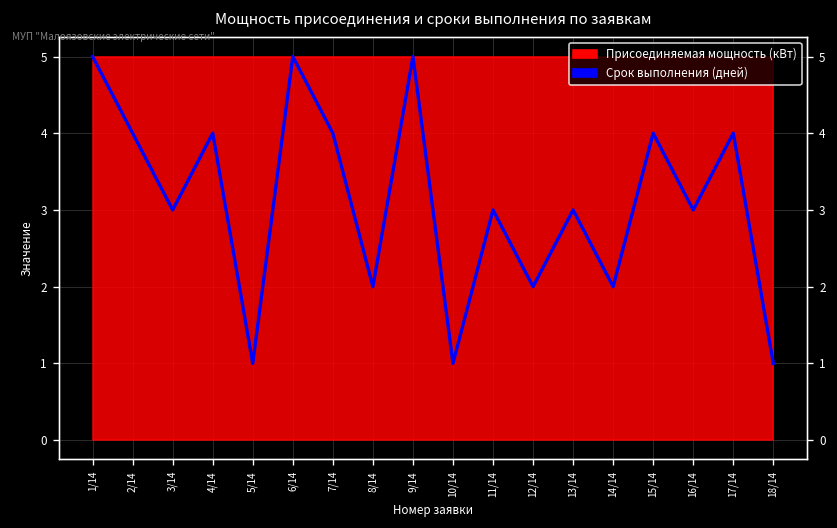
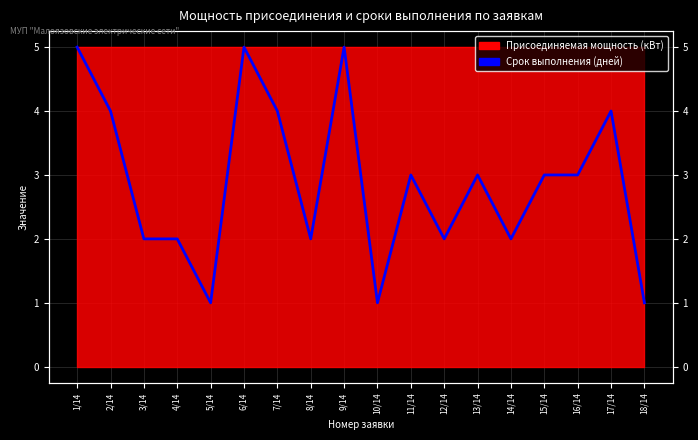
Срок выполнения (дней), 3/14: 3 -> 2
Срок выполнения (дней), 4/14: 4 -> 2
Срок выполнения (дней), 15/14: 4 -> 3
